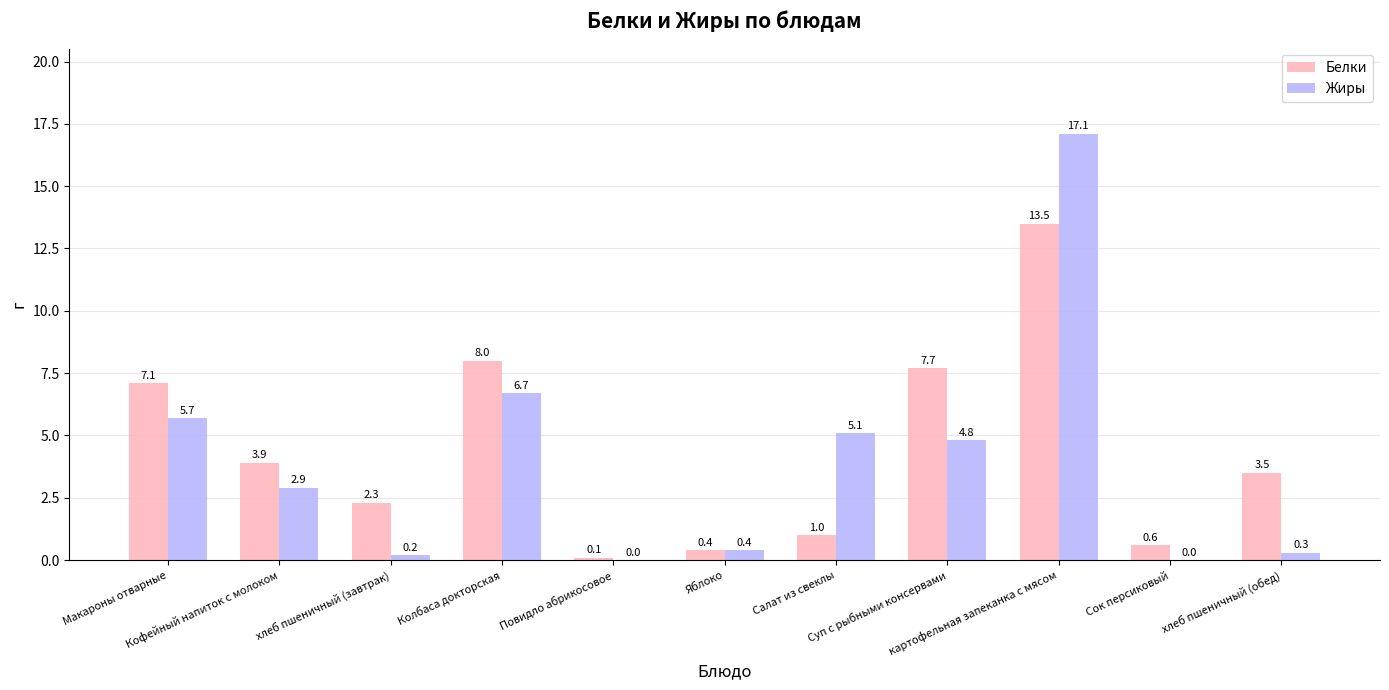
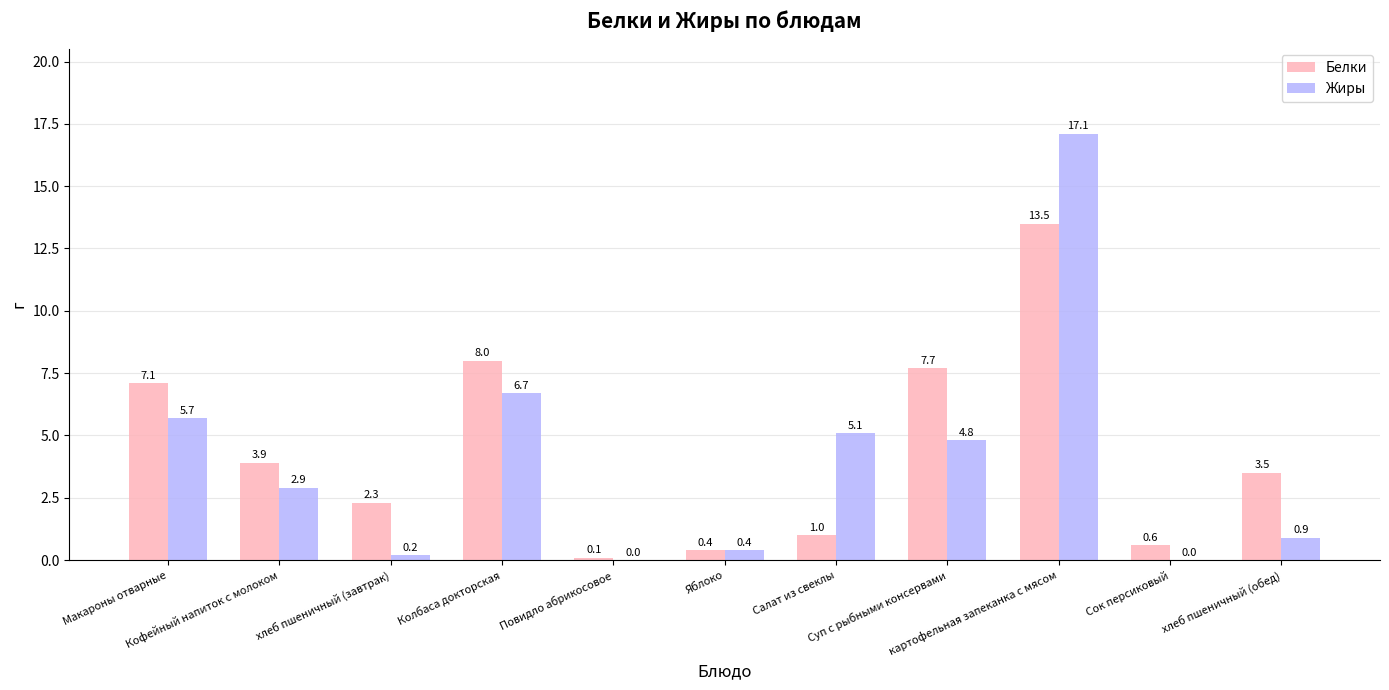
Жиры, хлеб пшеничный (обед): 0.3 -> 0.9
